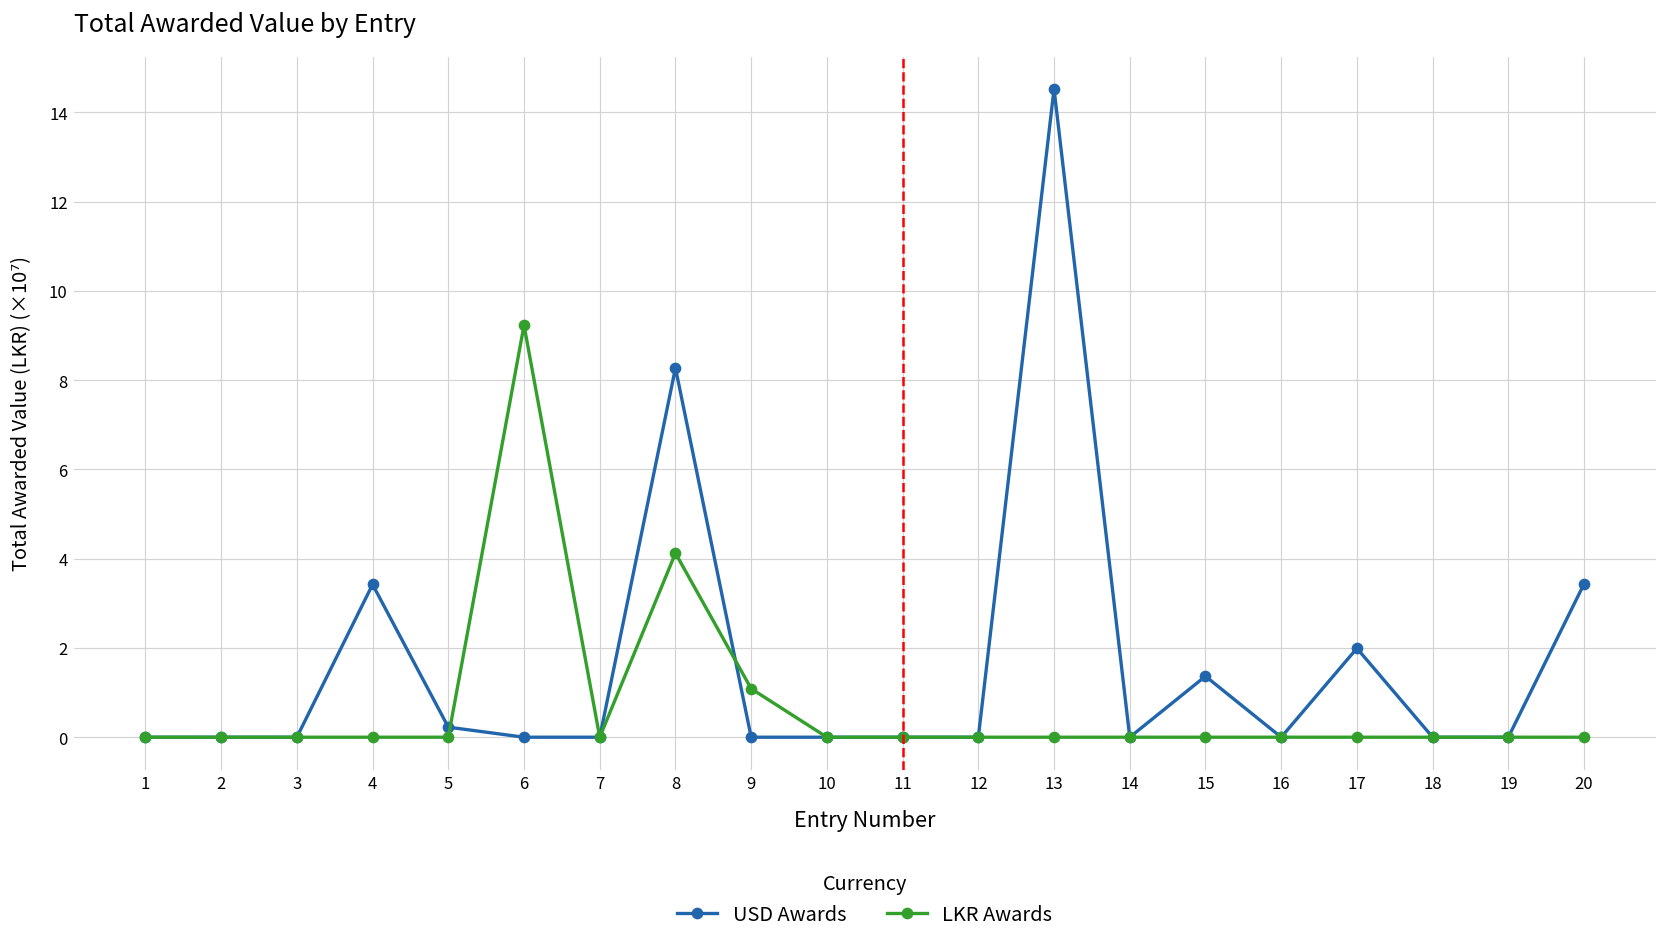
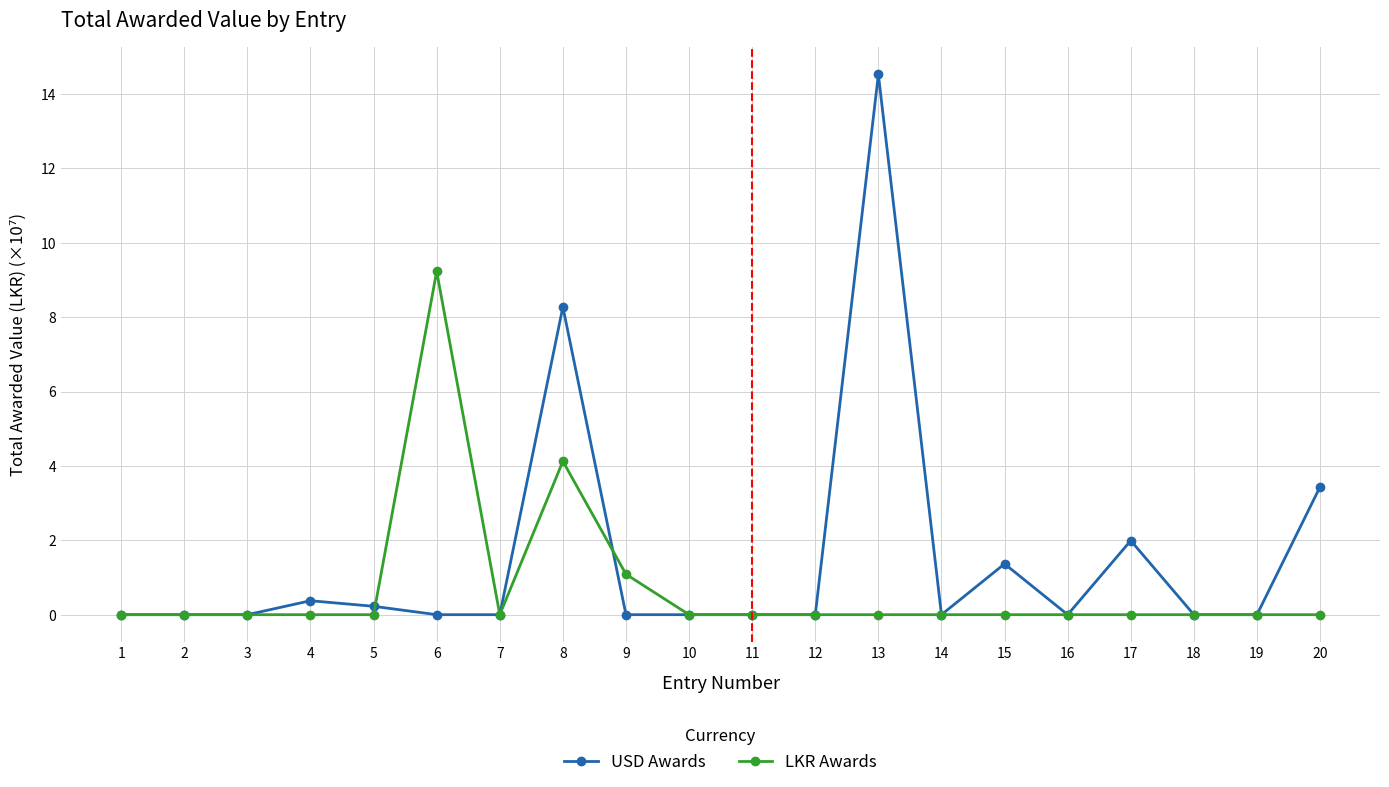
USD Awards, 4: 3.4 -> 0.4
